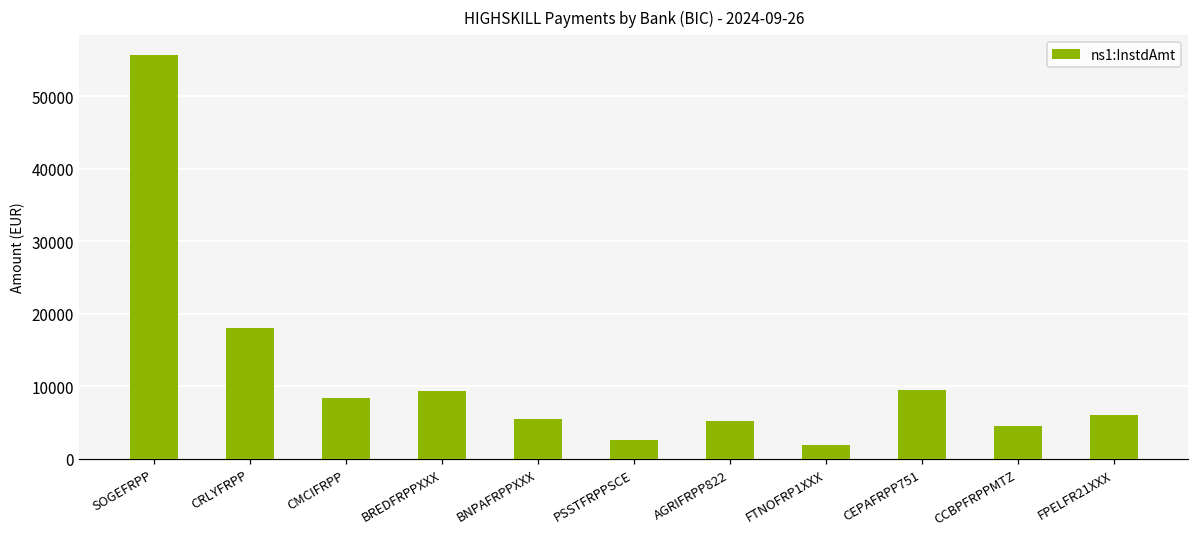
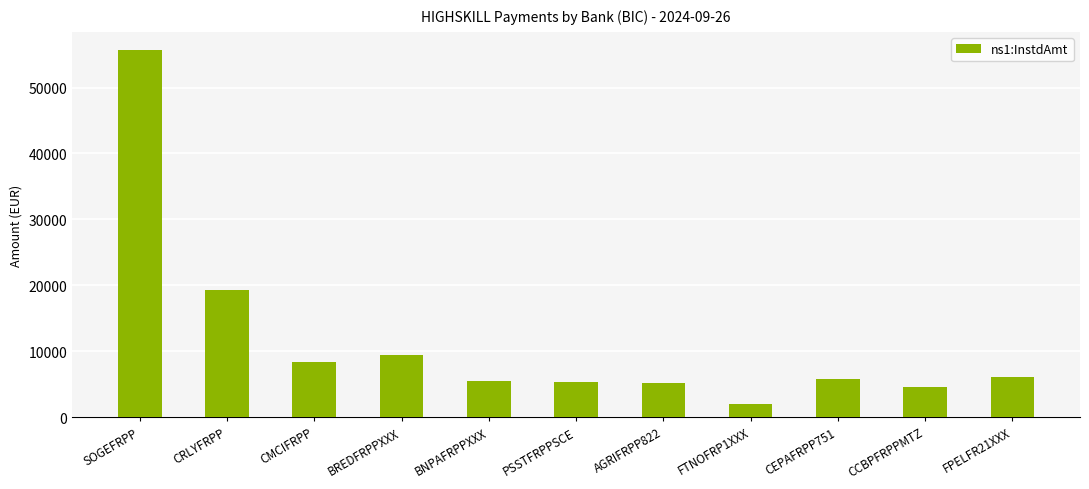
CRLYFRPP: 18000 -> 19000
PSSTFRPPSCE: 3000 -> 5000
CEPAFRPP751: 9000 -> 6000
